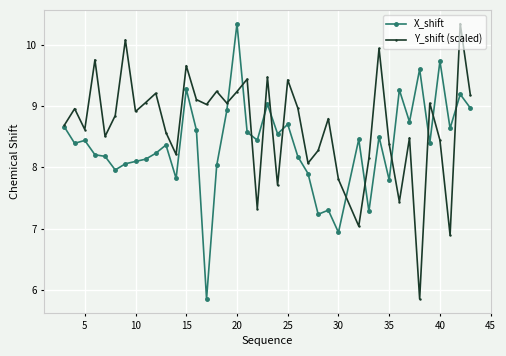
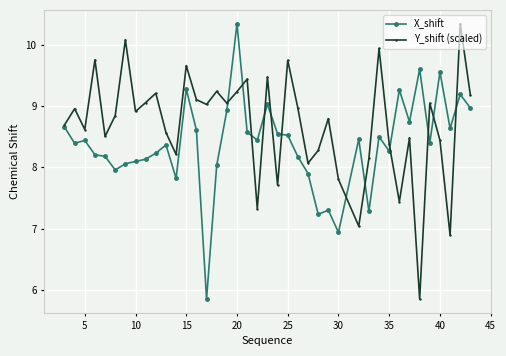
X_shift, 25: 8.7 -> 8.5
Y_shift (scaled), 25: 9.4 -> 9.7
X_shift, 35: 7.8 -> 8.3
X_shift, 40: 9.7 -> 9.6
